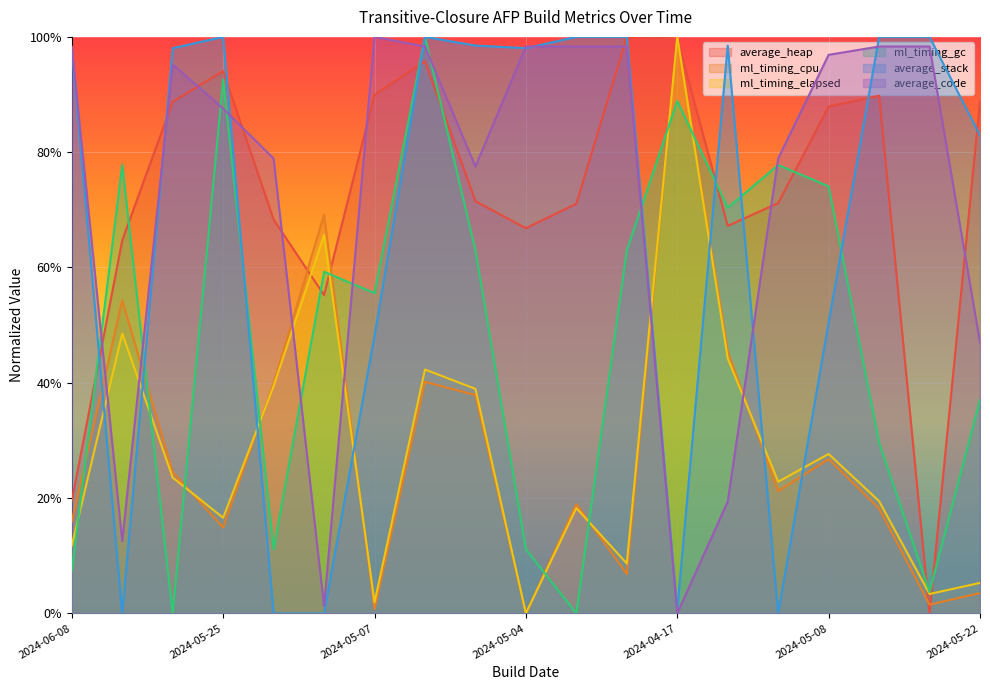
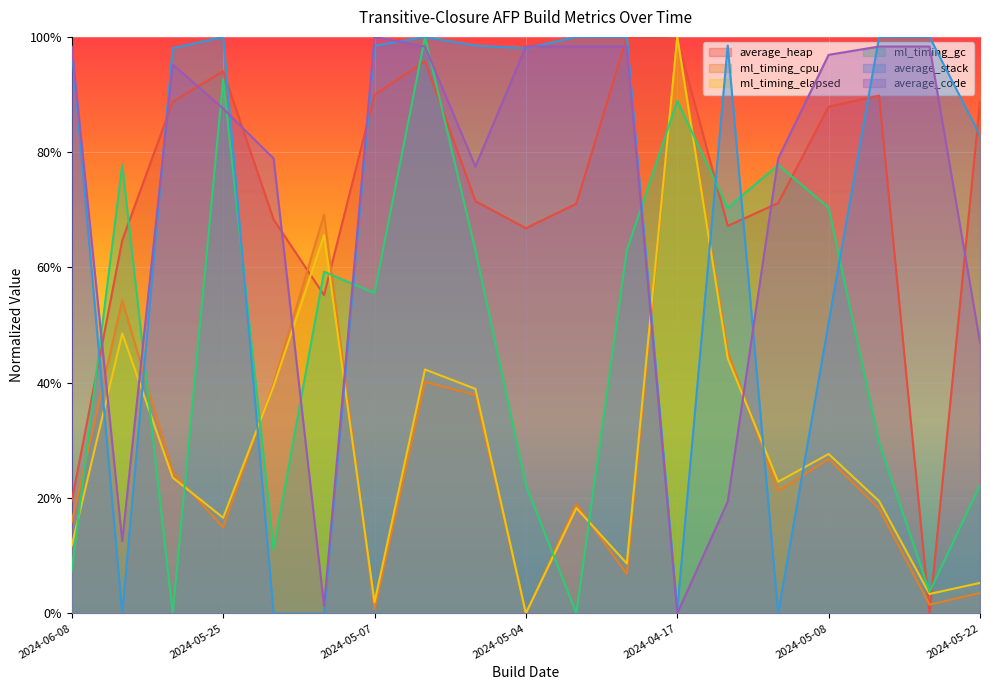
average_stack, 2024-05-07: 48% -> 98%
ml_timing_gc, 2024-05-04: 11% -> 22%
ml_timing_gc, 2024-05-08: 74% -> 70%
ml_timing_gc, 2024-05-22: 37% -> 22%
